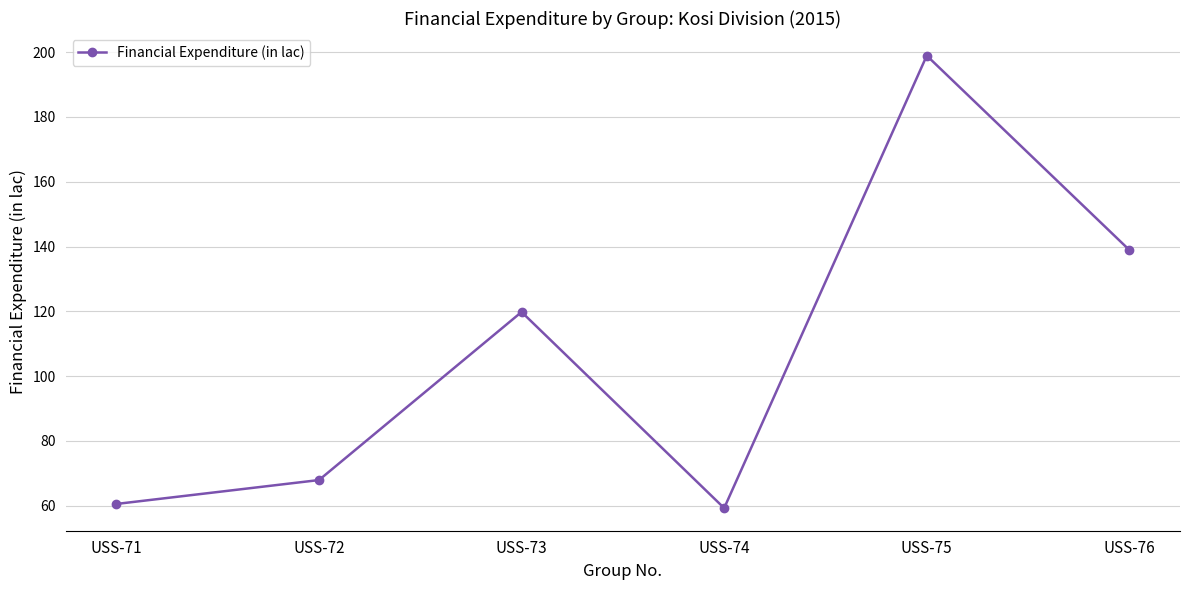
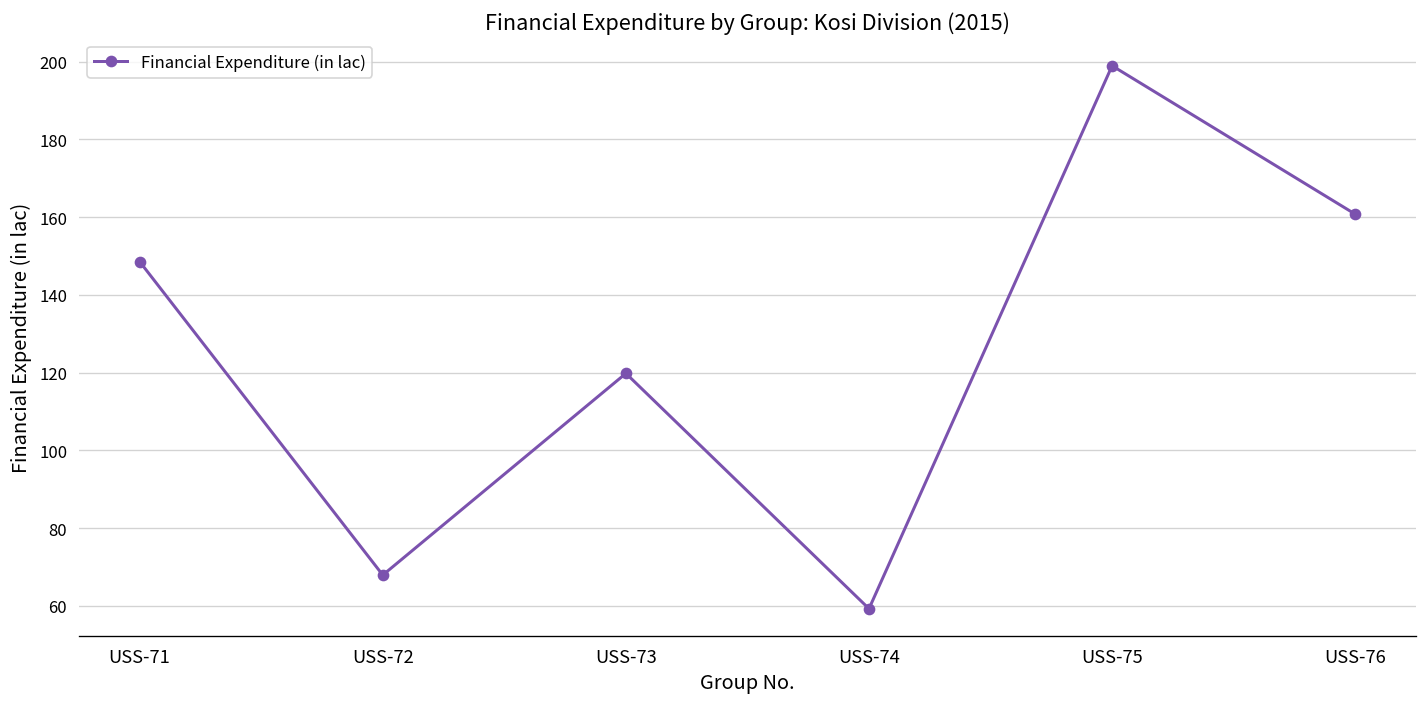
USS-71: 61 -> 149
USS-76: 139 -> 161
